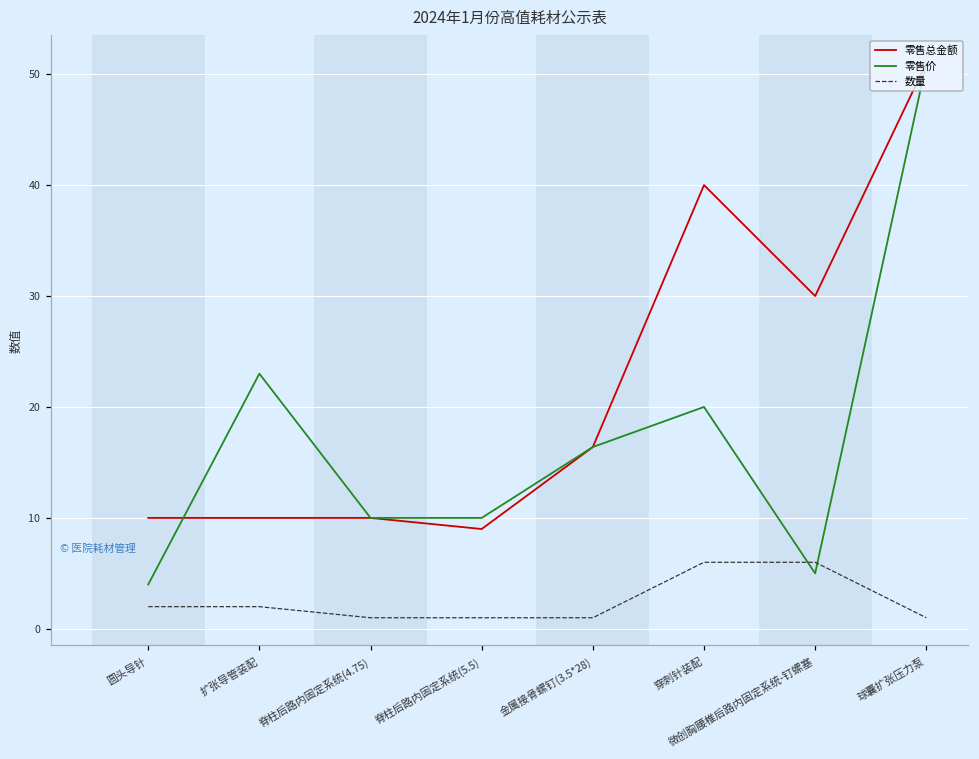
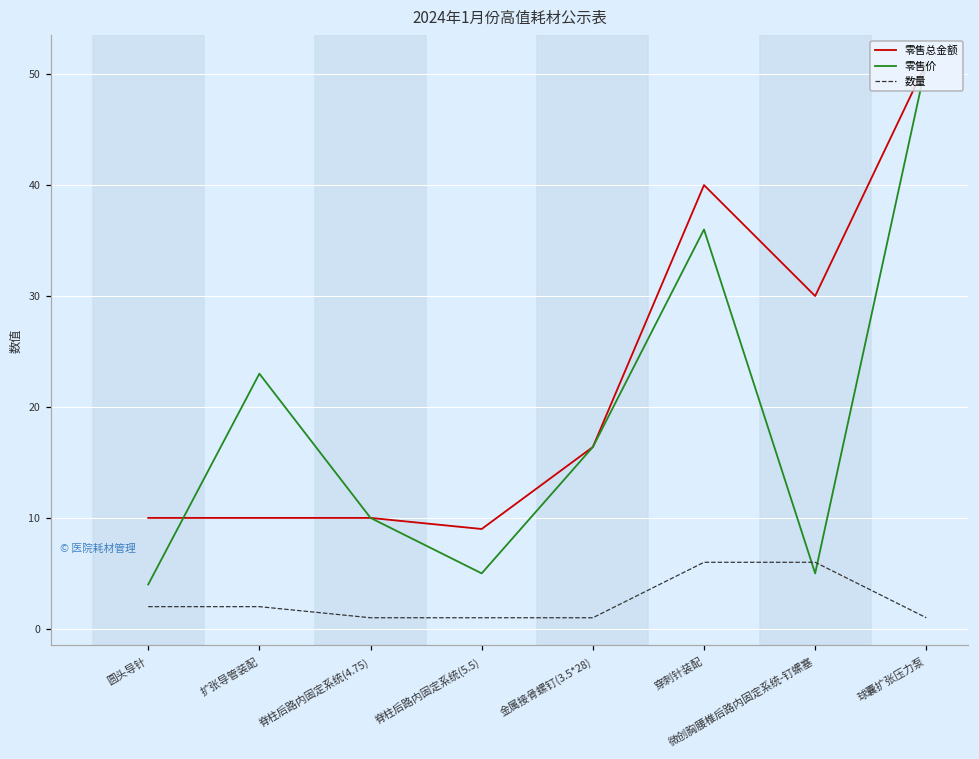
零售价, 脊柱后路内固定系统(5.5): 10 -> 5
零售价, 穿刺针装配: 20 -> 36
